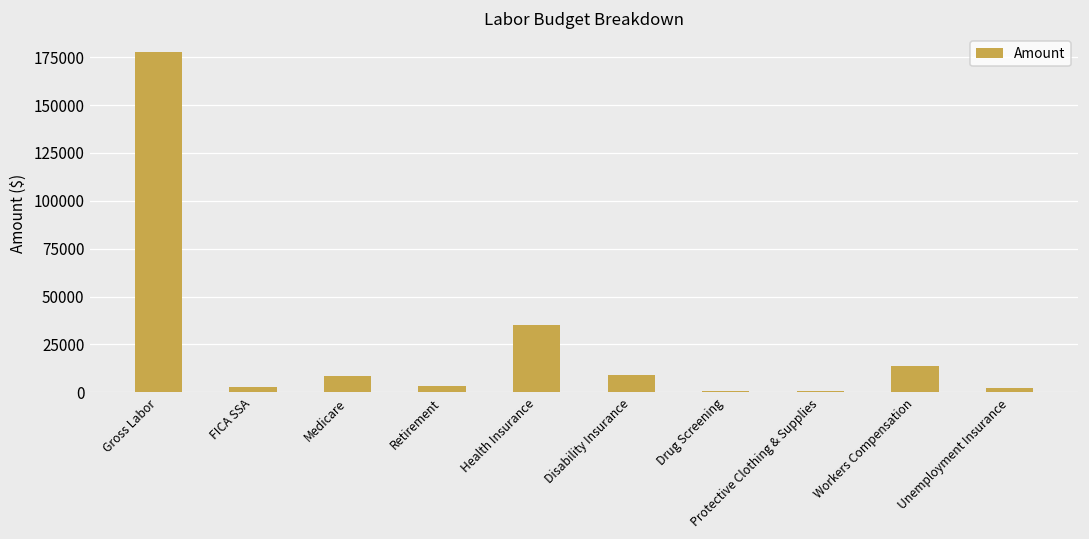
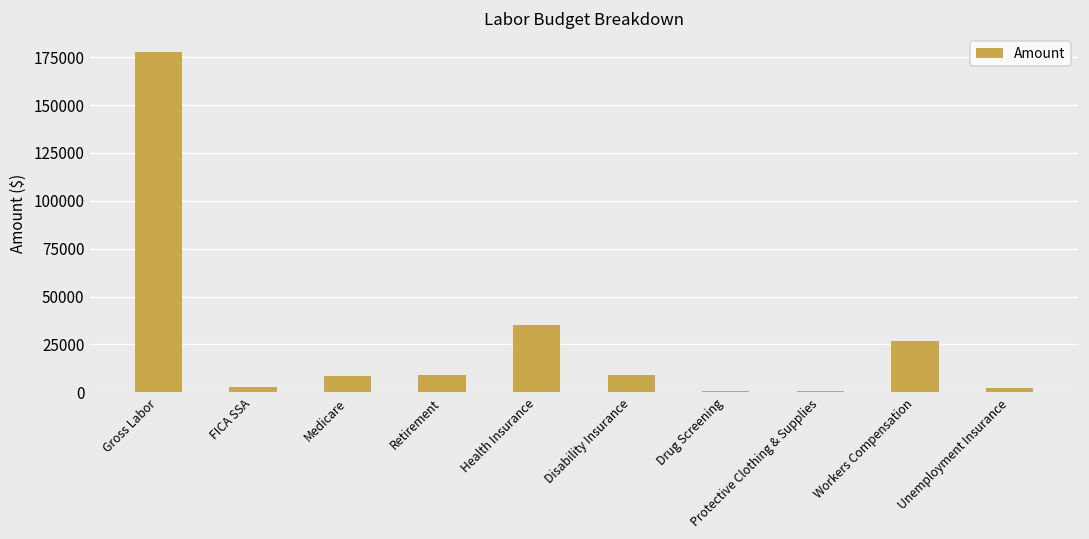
Retirement: 3000 -> 9000
Workers Compensation: 14000 -> 27000
